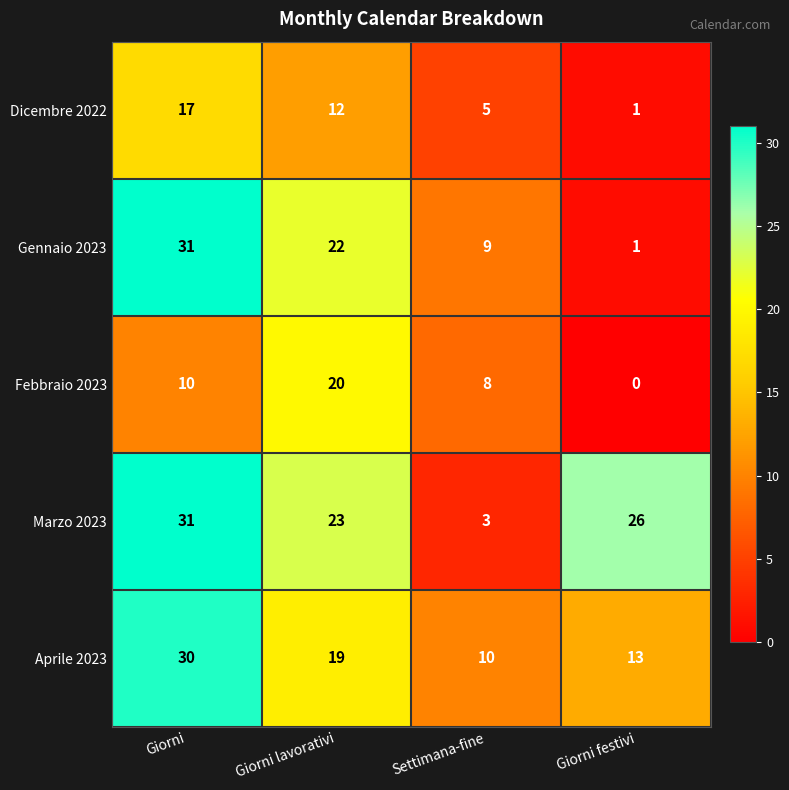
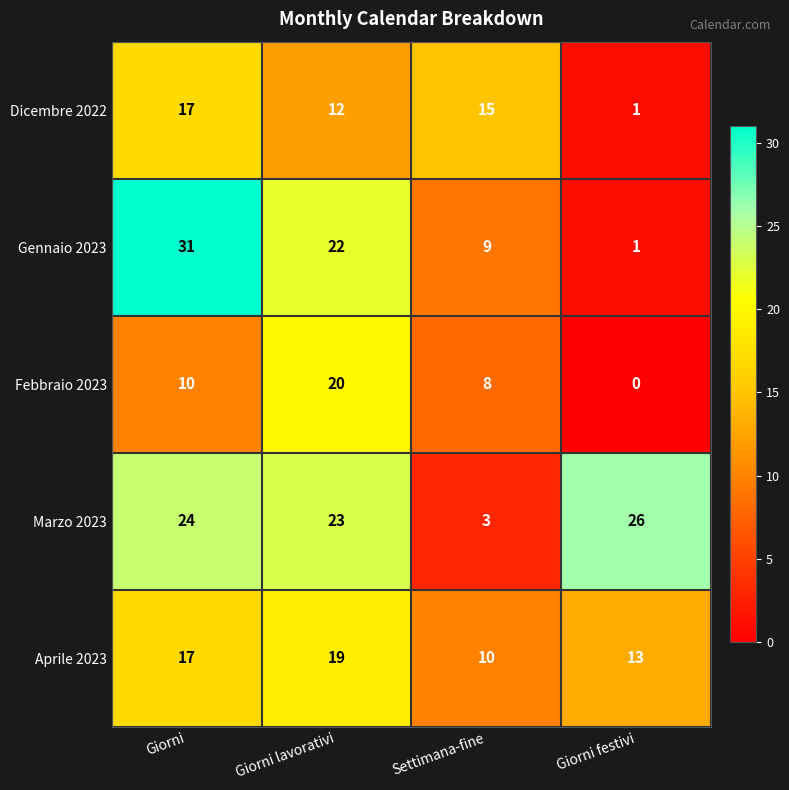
Dicembre 2022, Settimana-fine: 5 -> 15
Marzo 2023, Giorni: 31 -> 24
Aprile 2023, Giorni: 30 -> 17
